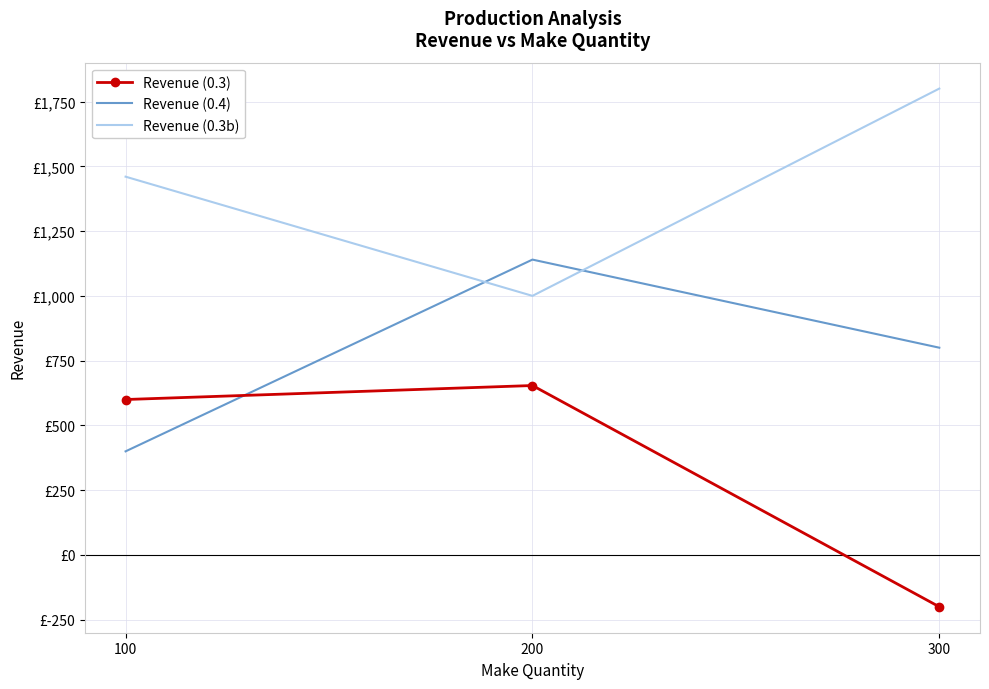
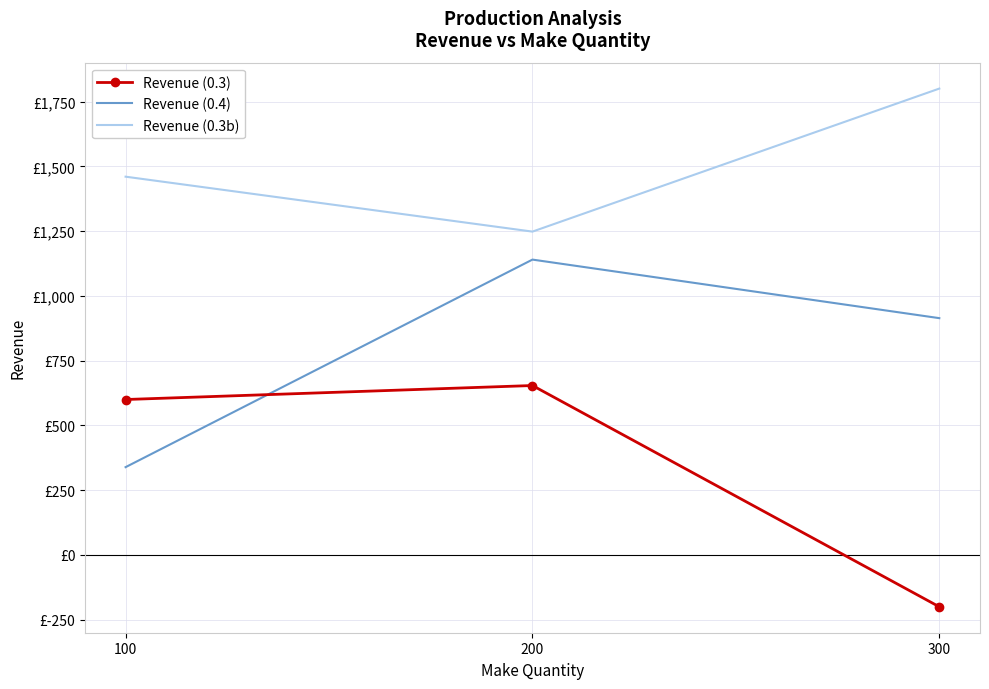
Revenue (0.4), 100: £400 -> £340
Revenue (0.3b), 200: £1,000 -> £1,250
Revenue (0.4), 300: £800 -> £910
